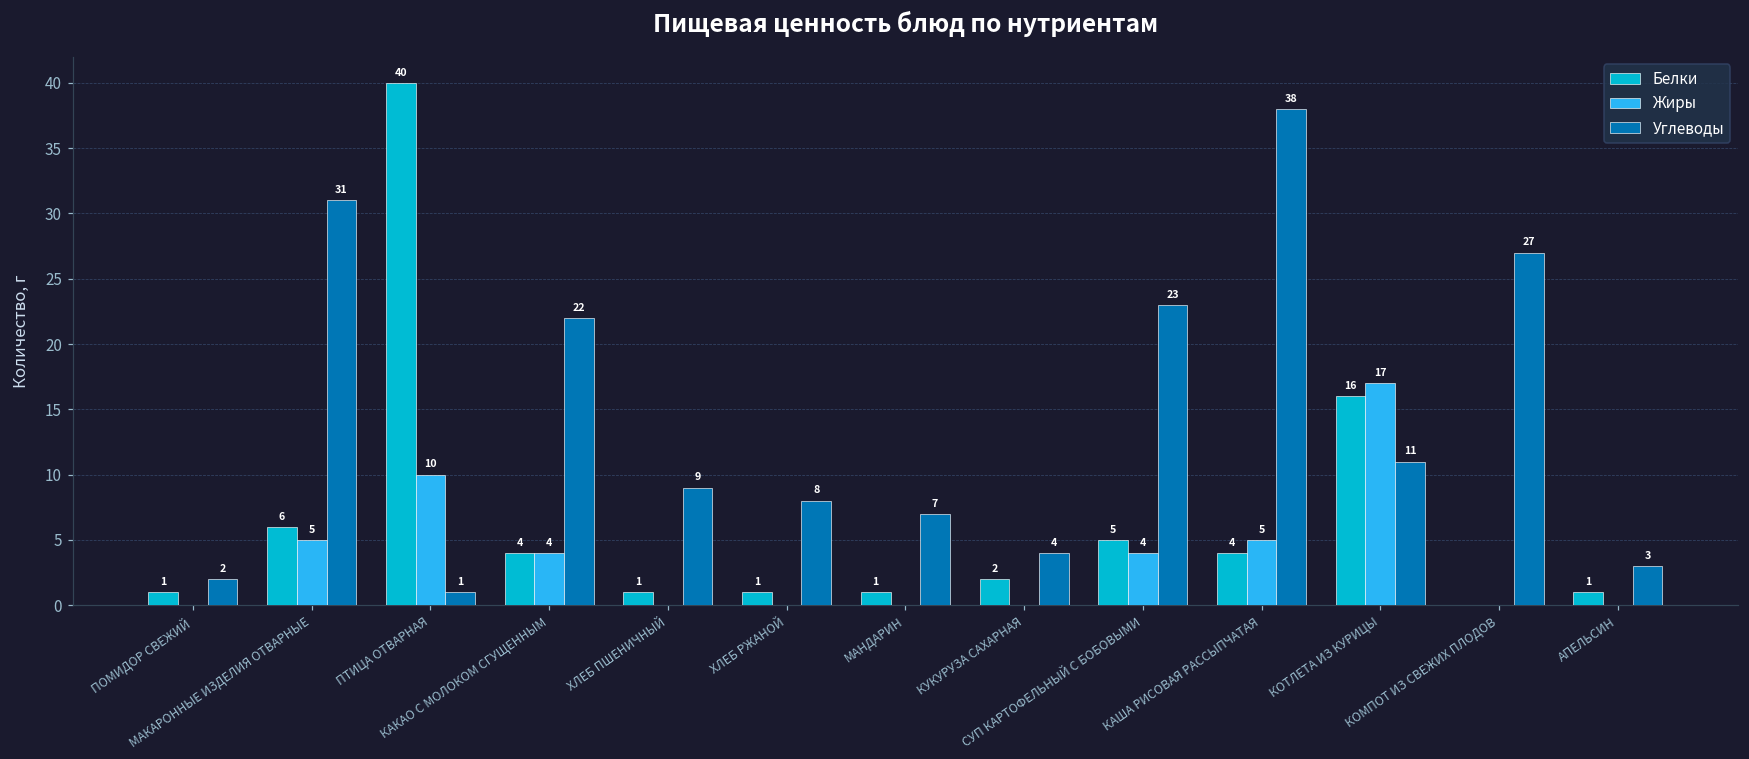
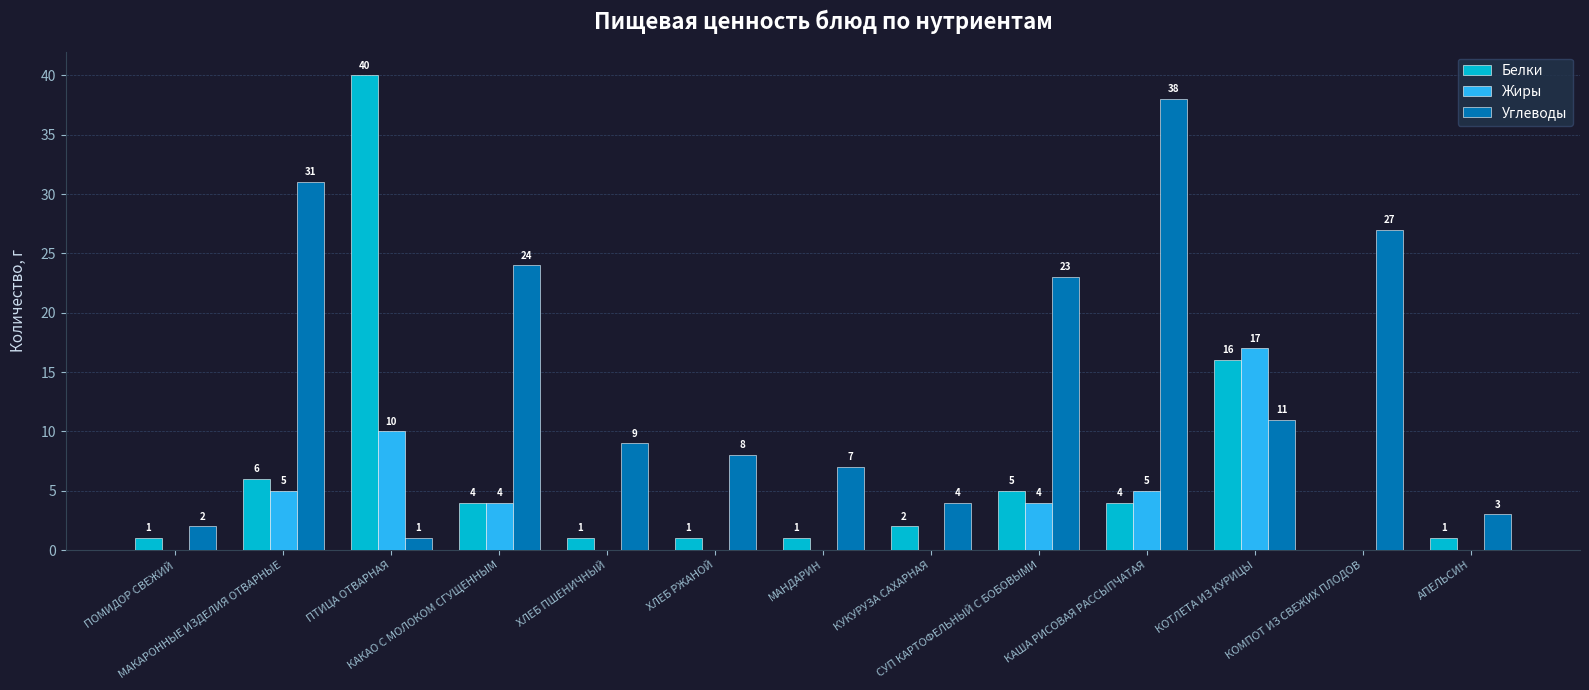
Углеводы, КАКАО С МОЛОКОМ СГУЩЕННЫМ: 22 -> 24
